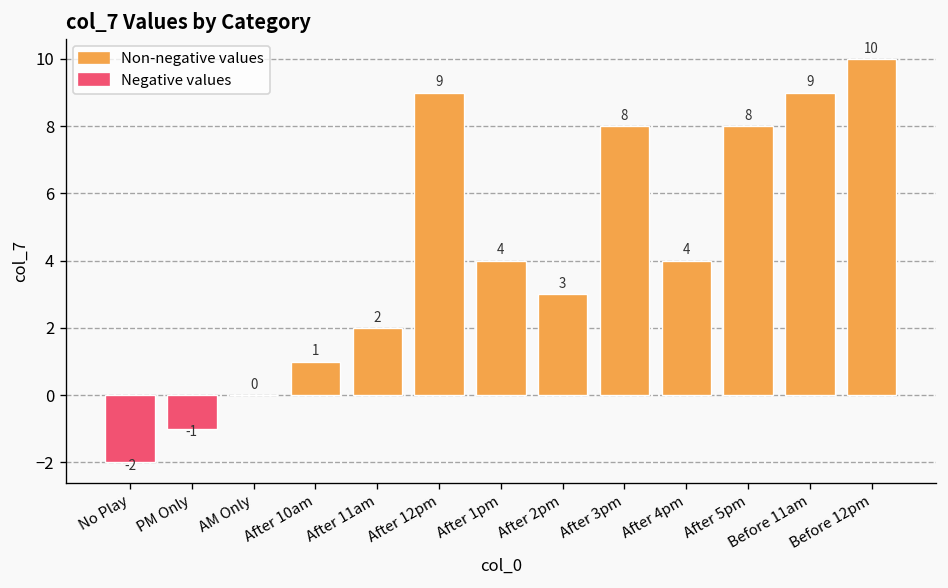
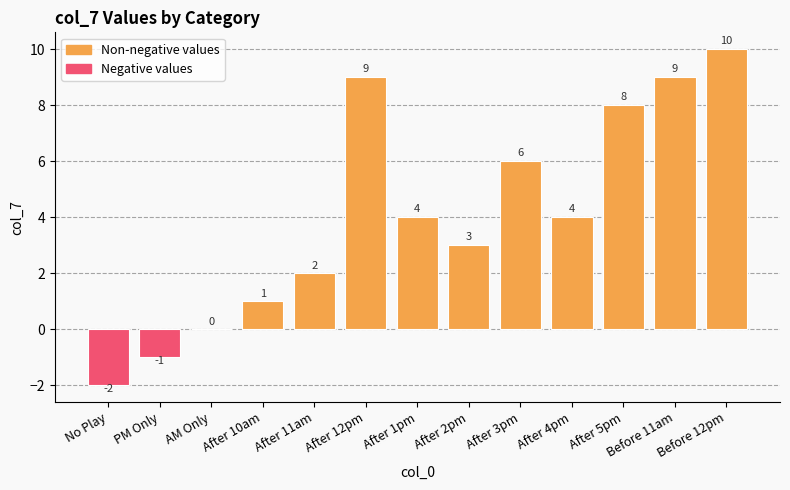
After 3pm: 8 -> 6
